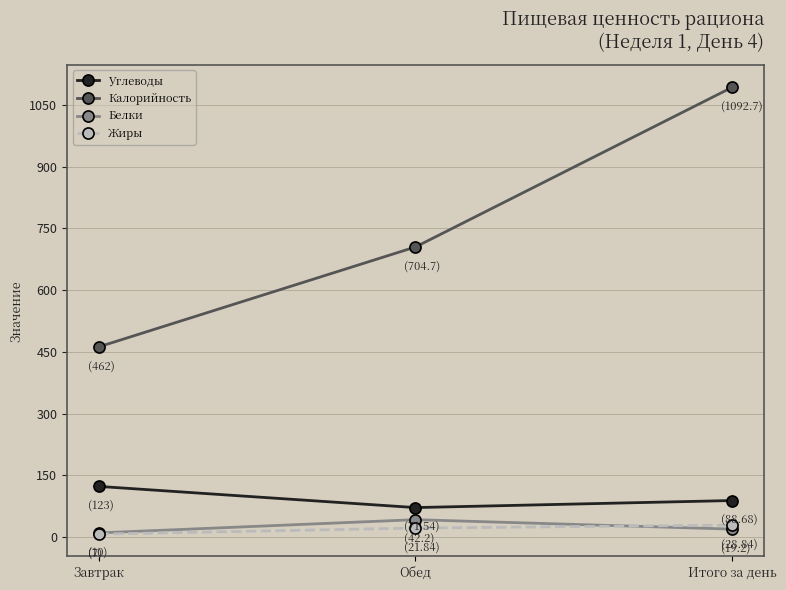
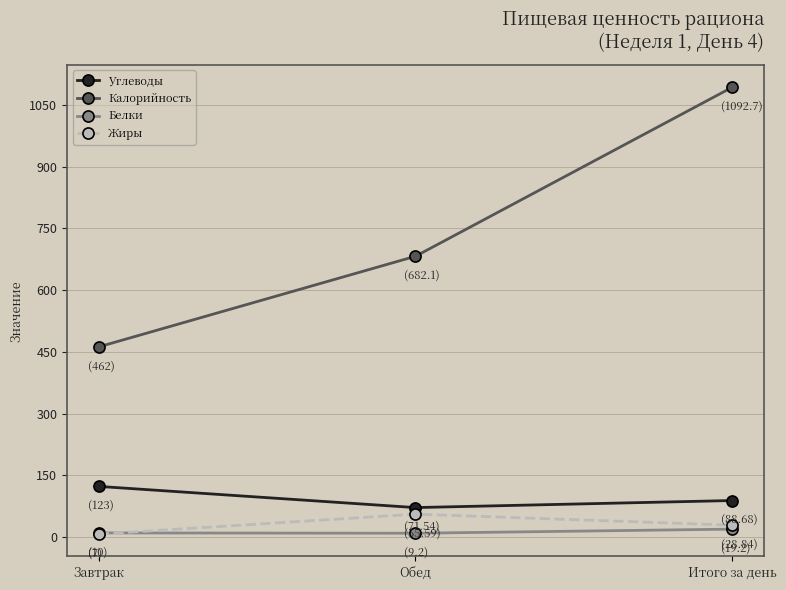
Калорийность, Обед: (704.7) -> (682.1)
Белки, Обед: (42.2) -> (9.2)
Жиры, Обед: (21.84) -> (55.59)
